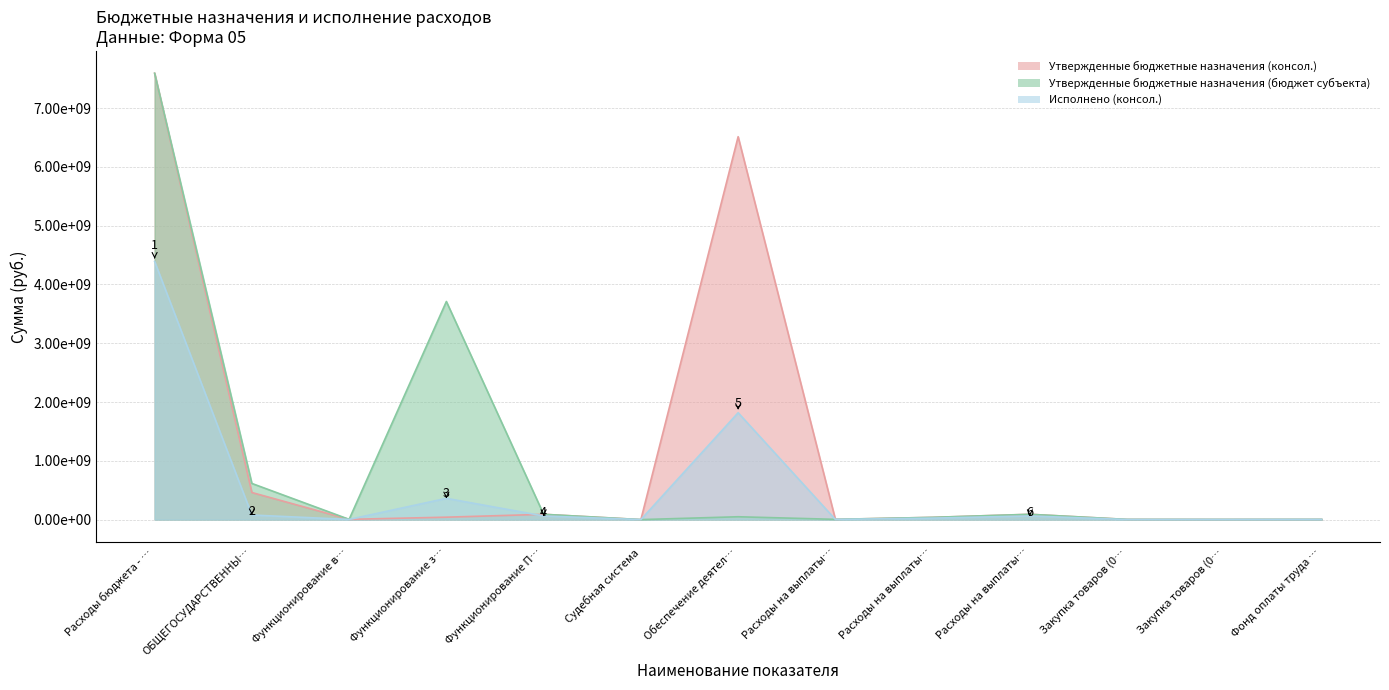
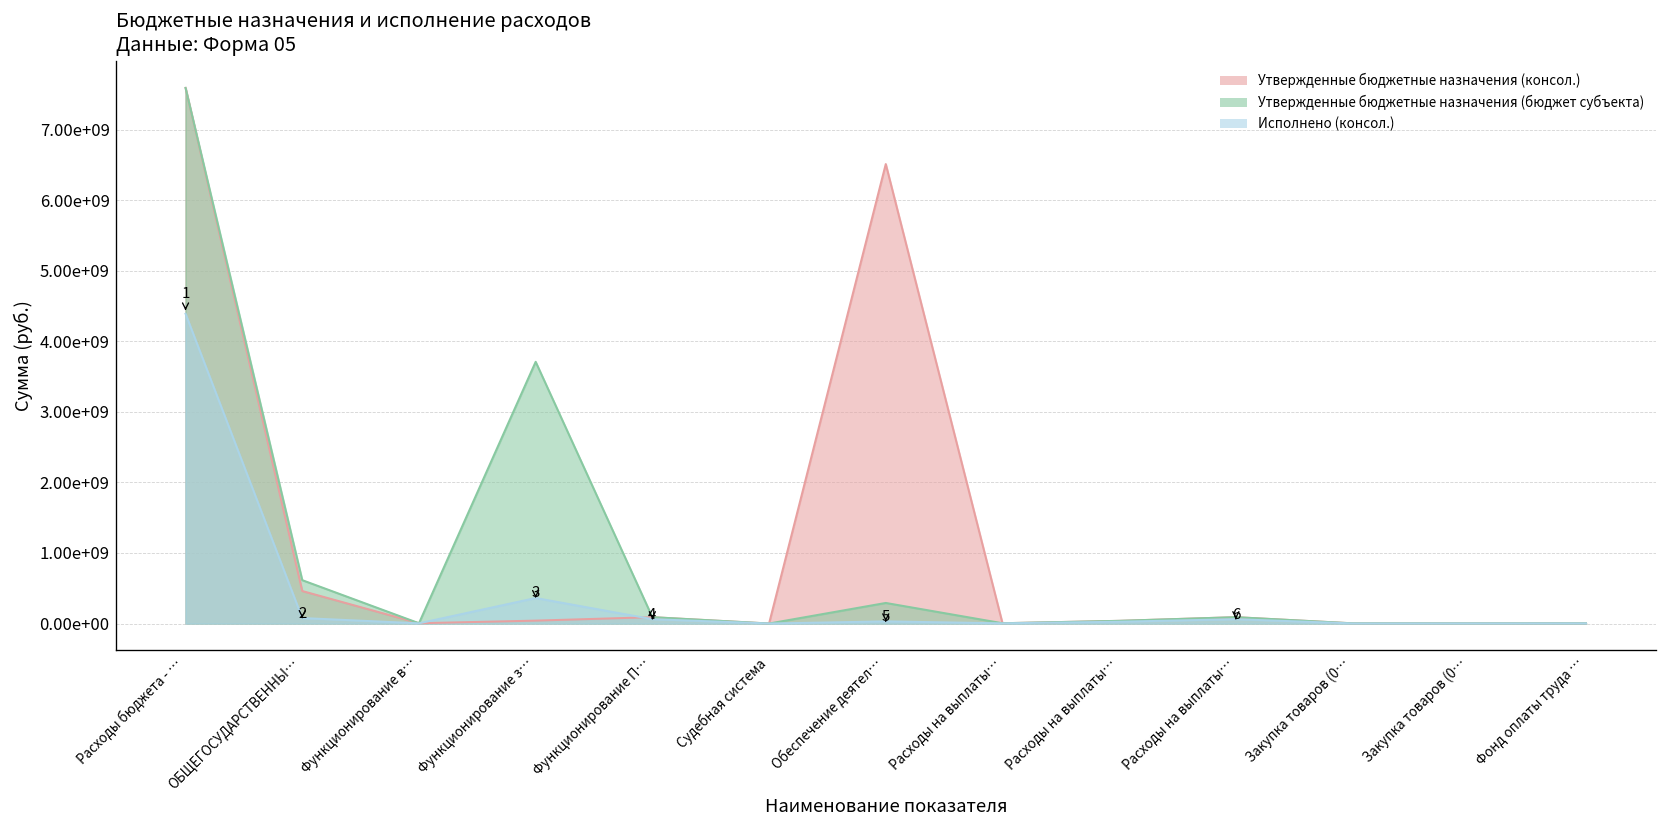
Утвержденные бюджетные назначения (бюджет субъекта), Обеспечение деятел…: 0 -> 300000000
Исполнено (консол.), Обеспечение деятел…: 1800000000 -> 0
